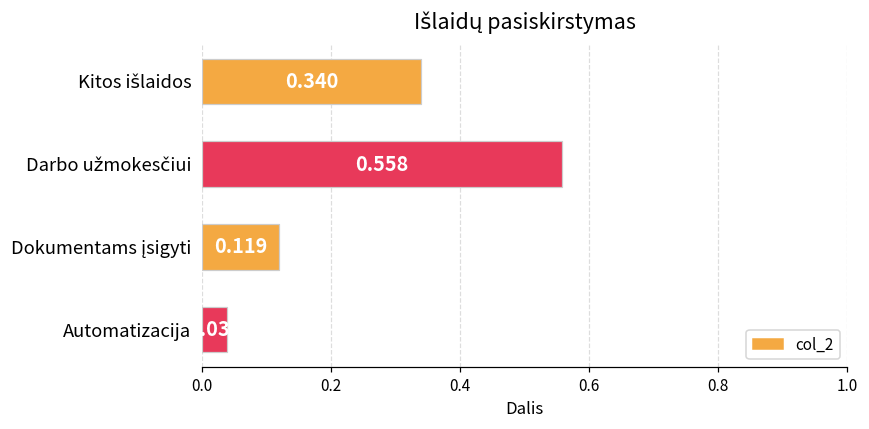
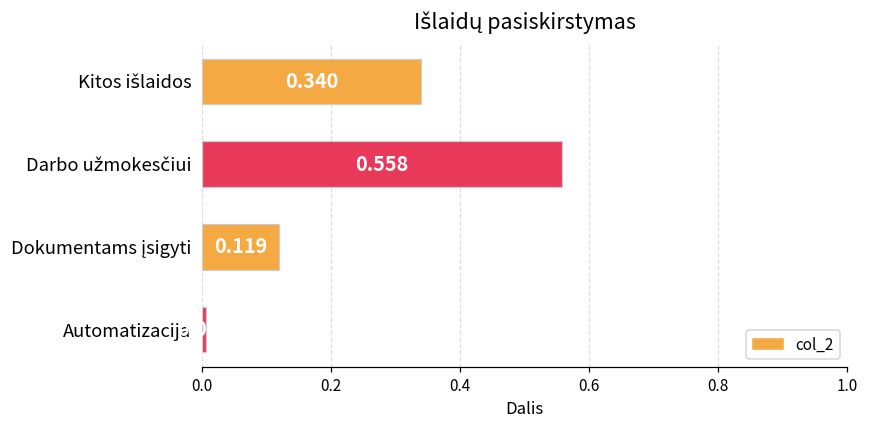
Automatizacija: 0.04 -> 0.01
